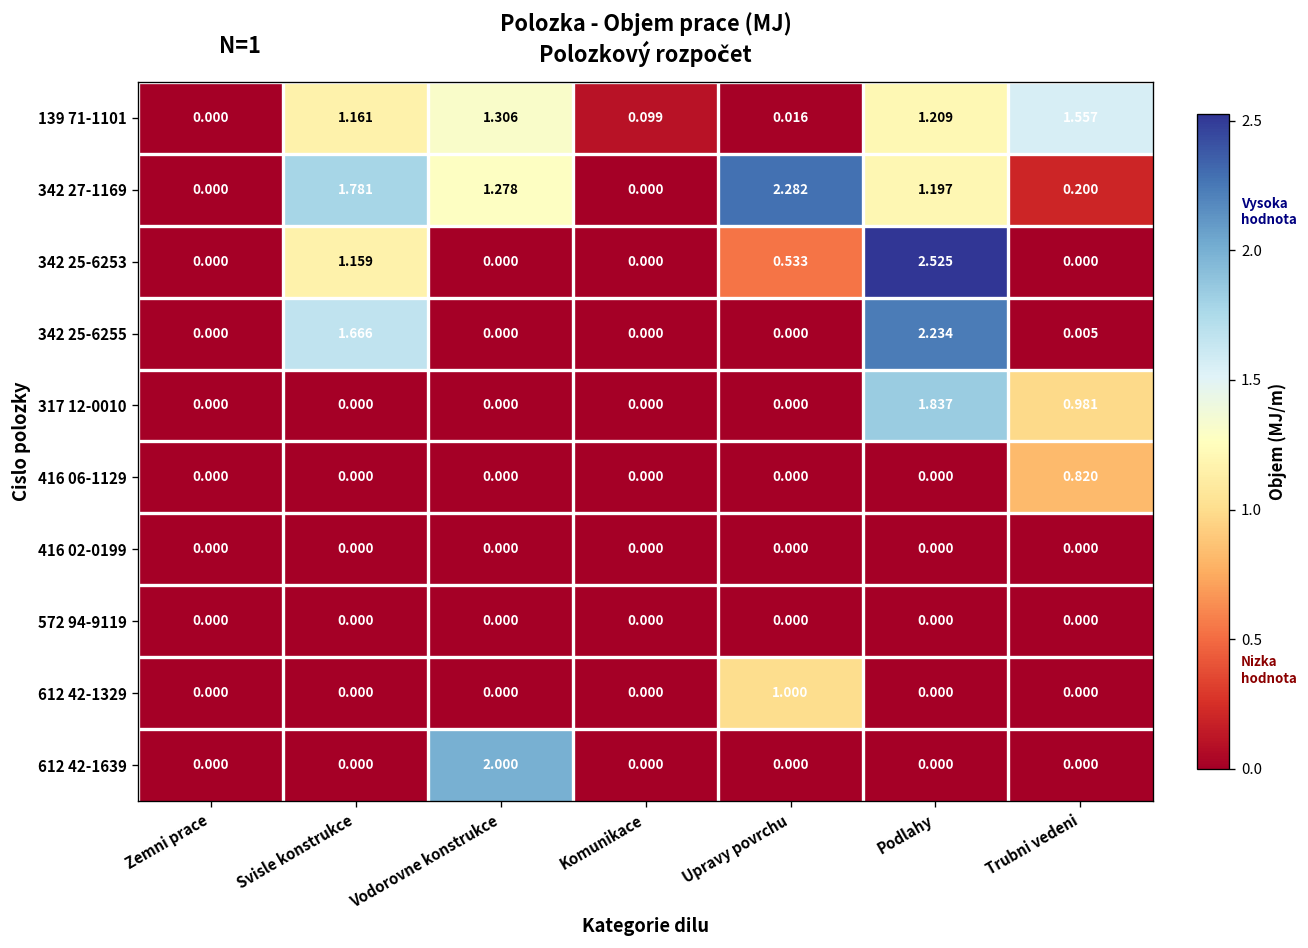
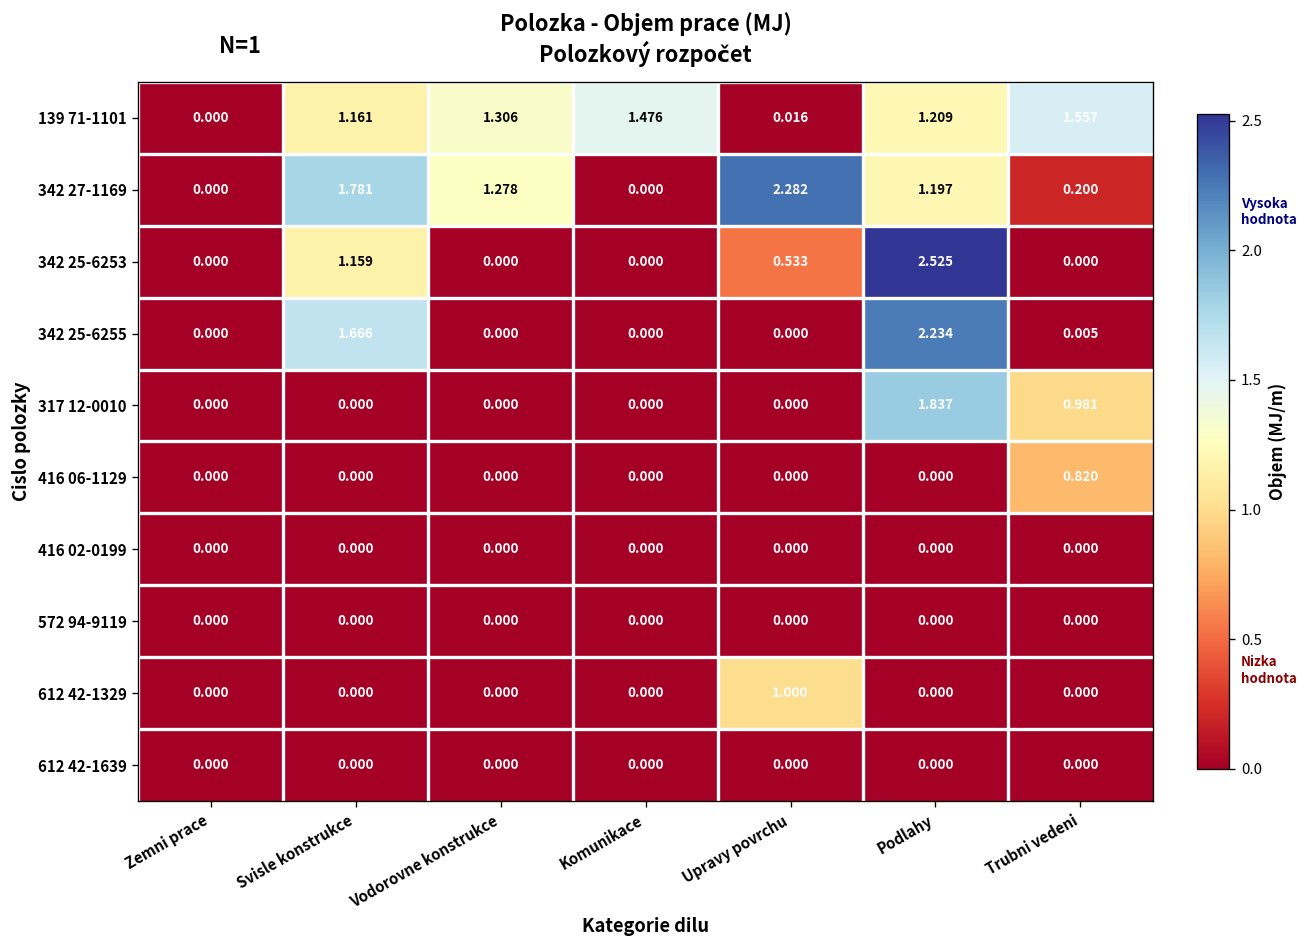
139 71-1101, Komunikace: 0.099 -> 1.476
612 42-1639, Vodorovne konstrukce: 2.000 -> 0.000
